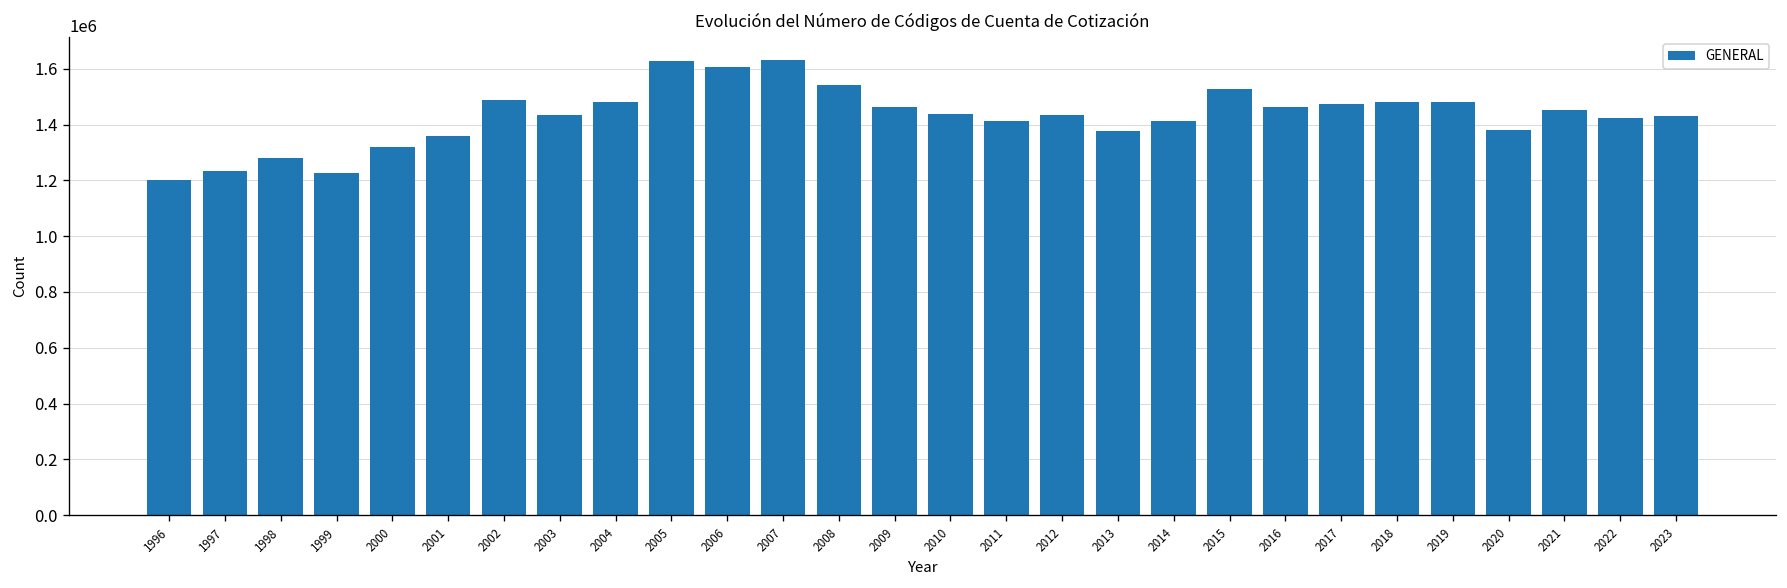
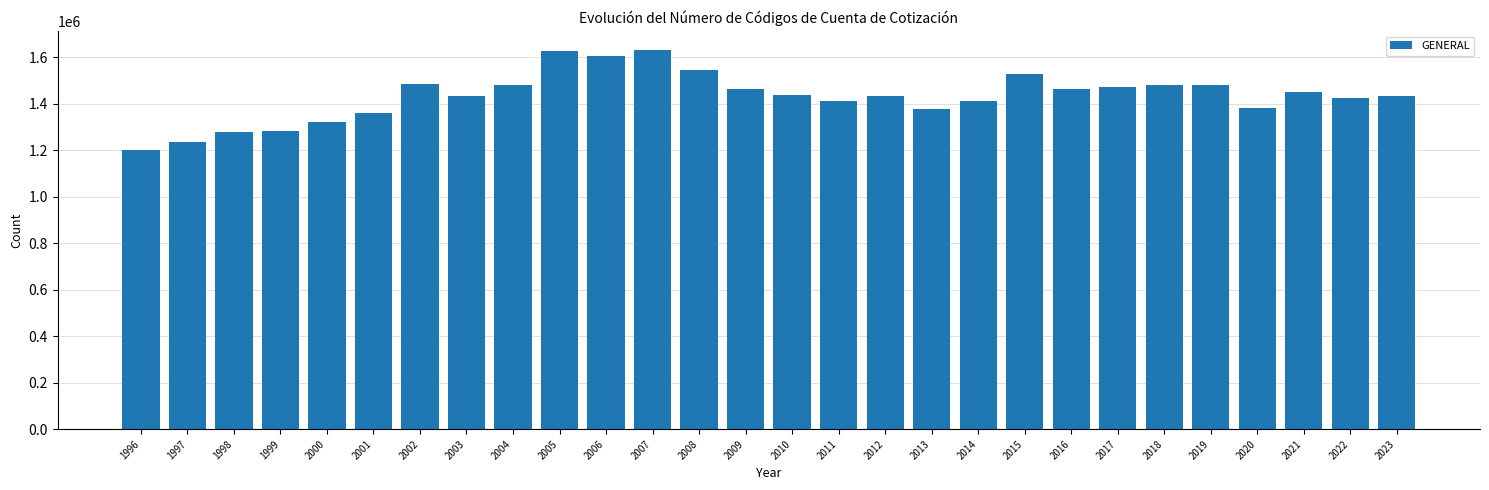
1999: 1230000 -> 1280000
